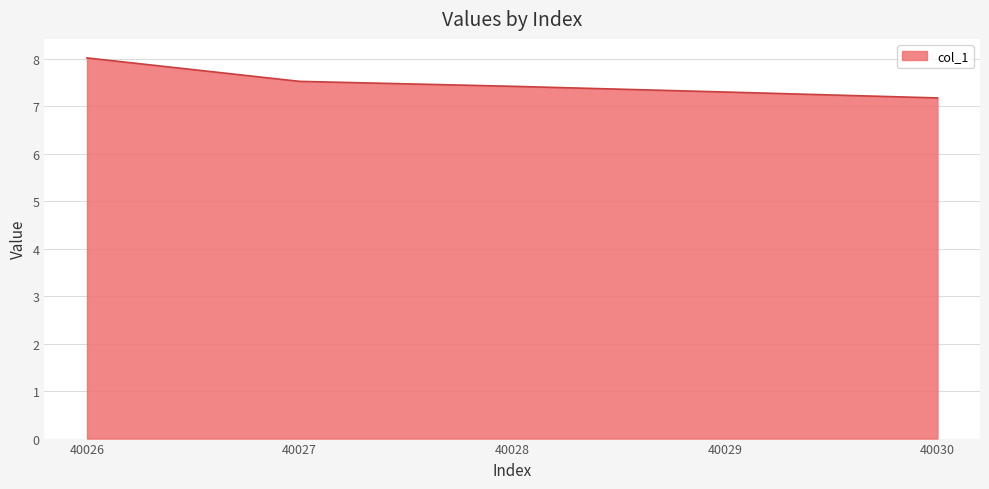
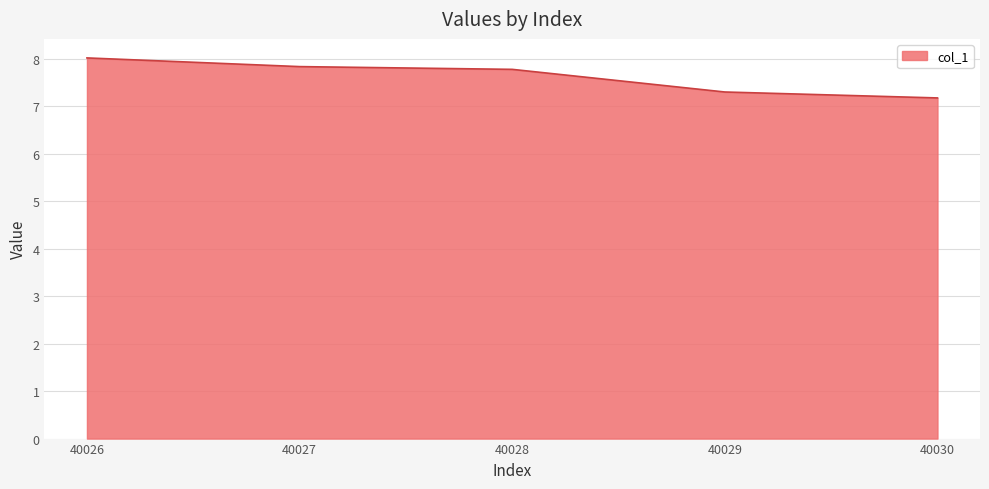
40027: 7.5 -> 7.8
40028: 7.4 -> 7.8
